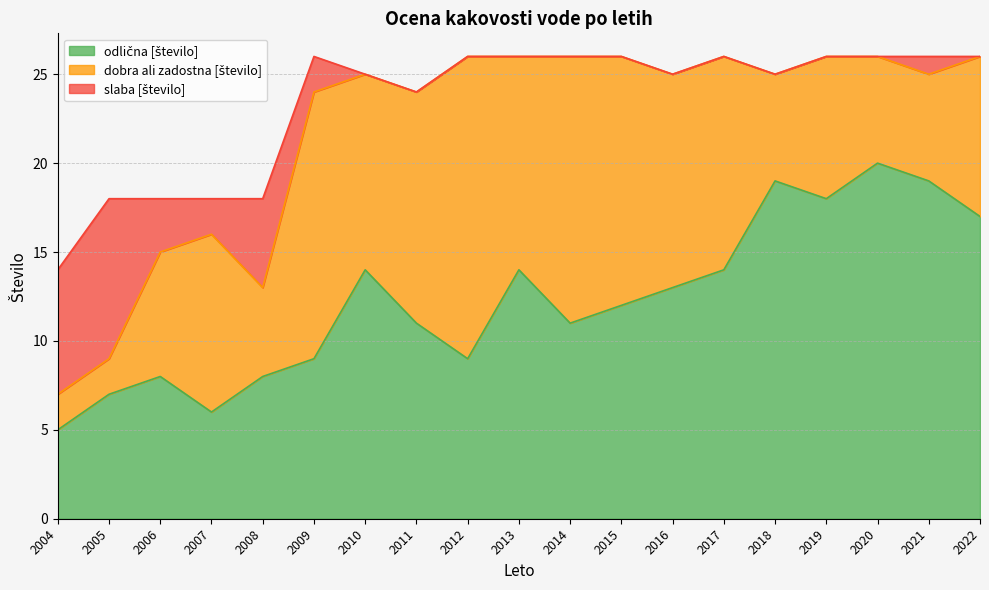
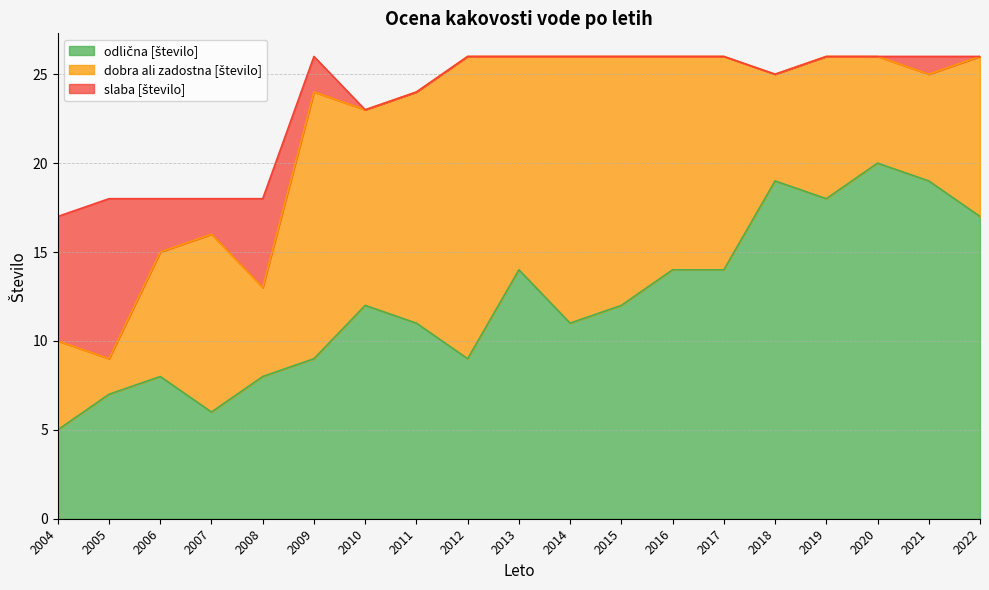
dobra ali zadostna [število], 2004: 2 -> 5
odlična [število], 2010: 14 -> 12
odlična [število], 2016: 13 -> 14
